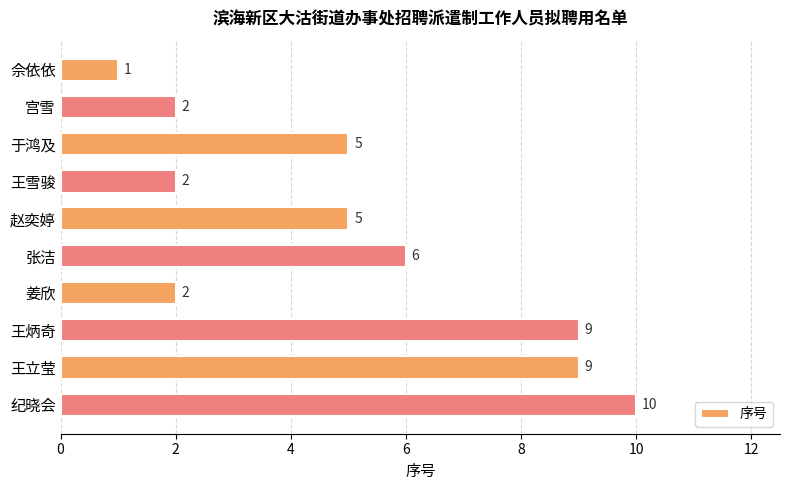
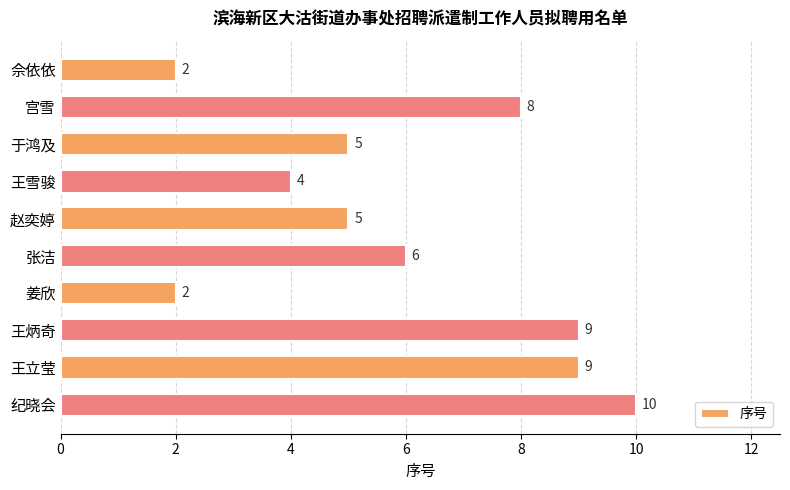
佘依依: 1 -> 2
宫雪: 2 -> 8
王雪骏: 2 -> 4
